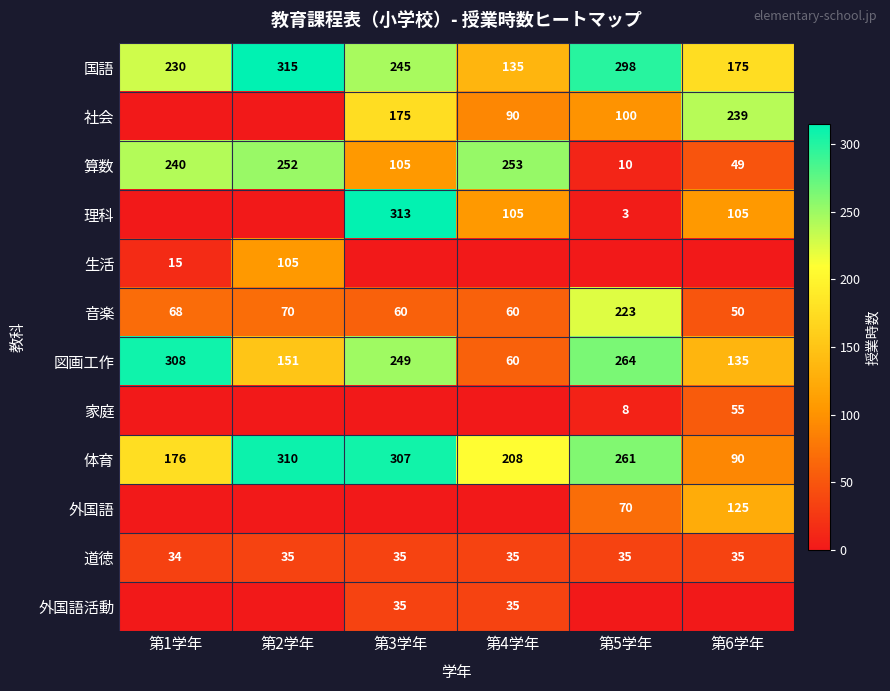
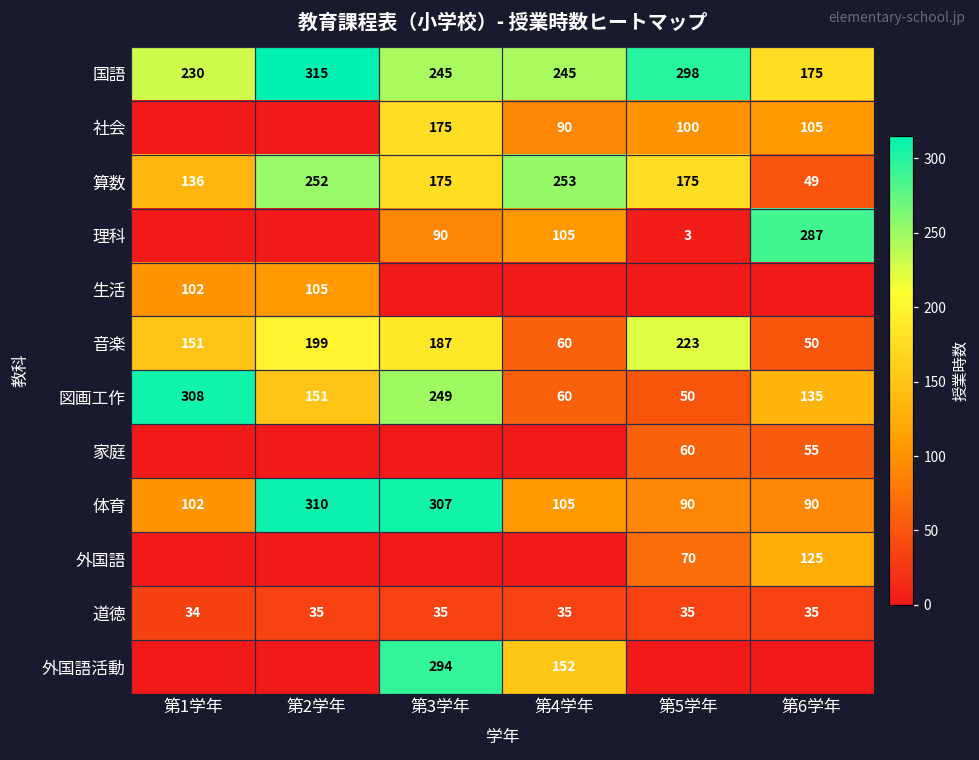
国語, 第4学年: 135 -> 245
社会, 第6学年: 239 -> 105
算数, 第1学年: 240 -> 136
算数, 第3学年: 105 -> 175
算数, 第5学年: 10 -> 175
理科, 第3学年: 313 -> 90
理科, 第6学年: 105 -> 287
生活, 第1学年: 15 -> 102
音楽, 第1学年: 68 -> 151
音楽, 第2学年: 70 -> 199
音楽, 第3学年: 60 -> 187
図画工作, 第5学年: 264 -> 50
家庭, 第5学年: 8 -> 60
体育, 第1学年: 176 -> 102
体育, 第4学年: 208 -> 105
体育, 第5学年: 261 -> 90
外国語活動, 第3学年: 35 -> 294
外国語活動, 第4学年: 35 -> 152
